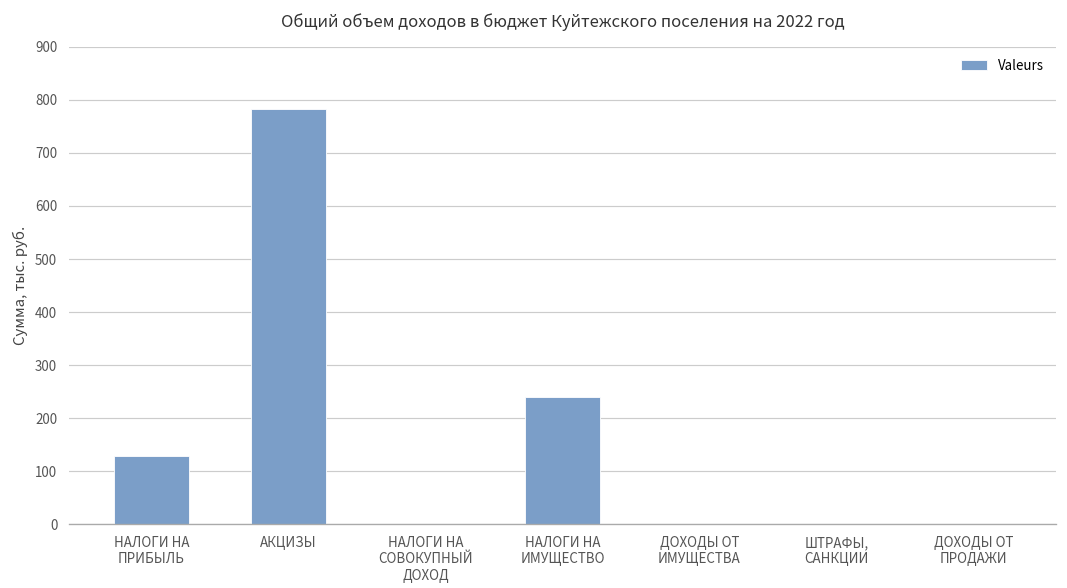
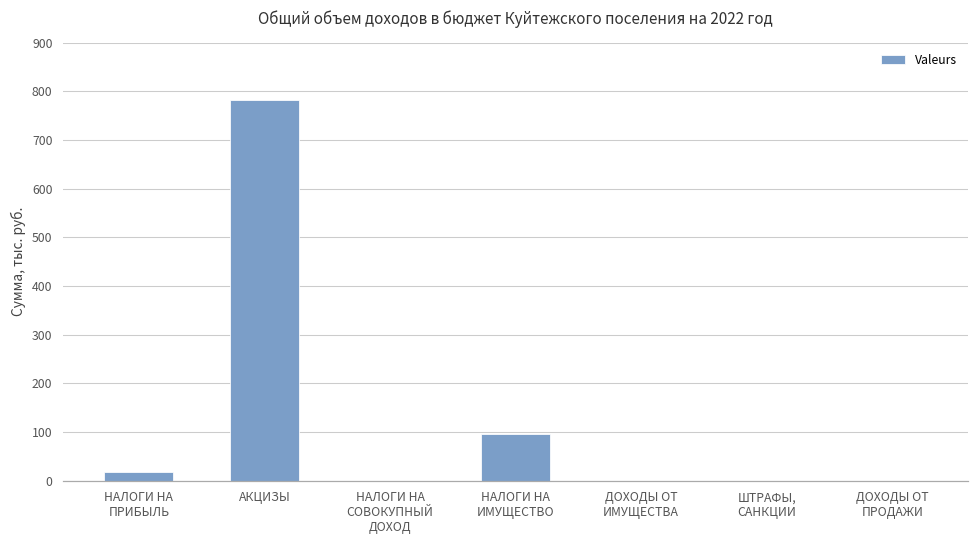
НАЛОГИ НА ПРИБЫЛЬ: 130 -> 20
НАЛОГИ НА ИМУЩЕСТВО: 240 -> 100
